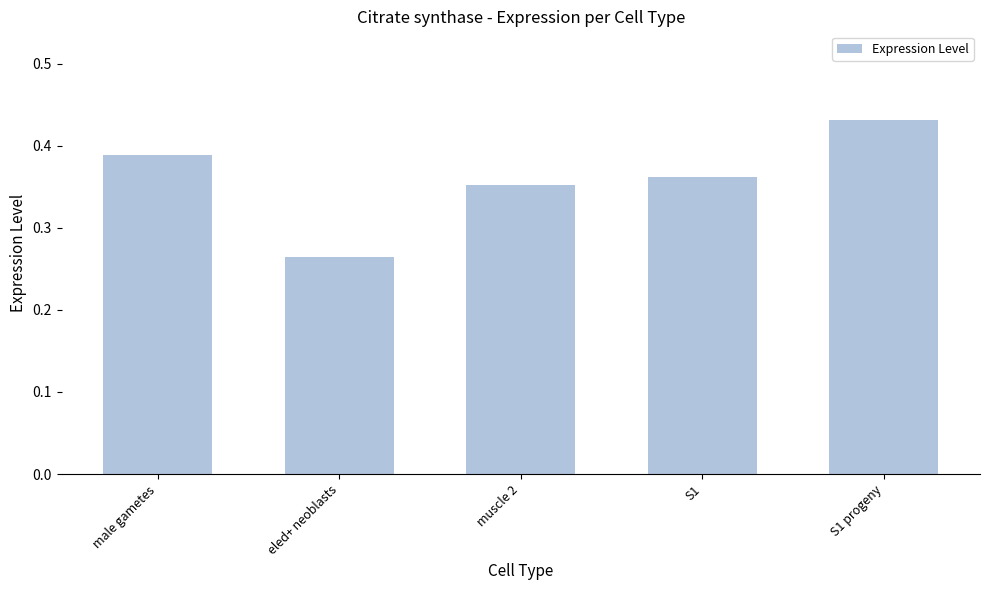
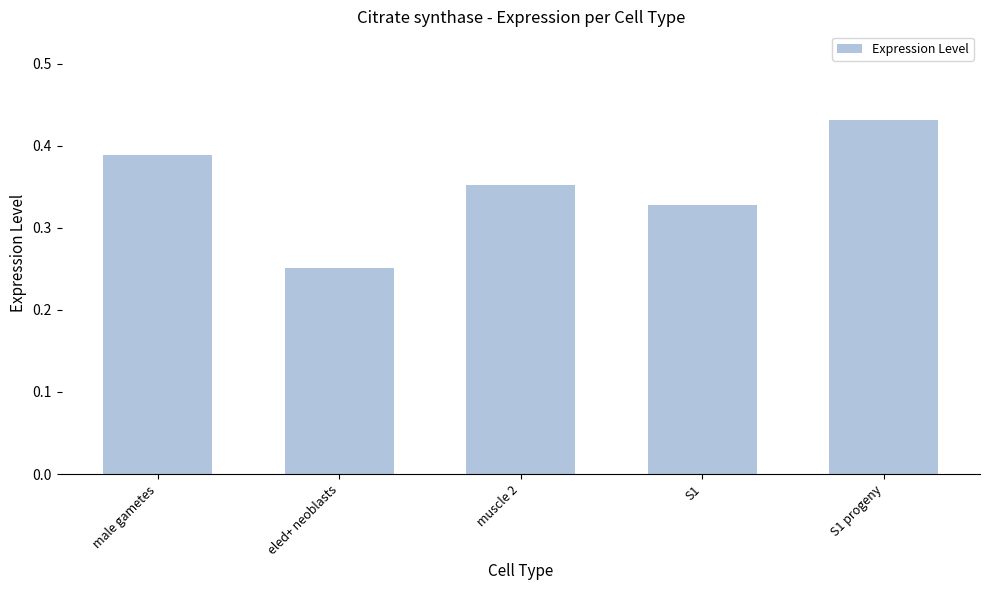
eled+ neoblasts: 0.26 -> 0.25
S1: 0.36 -> 0.33
